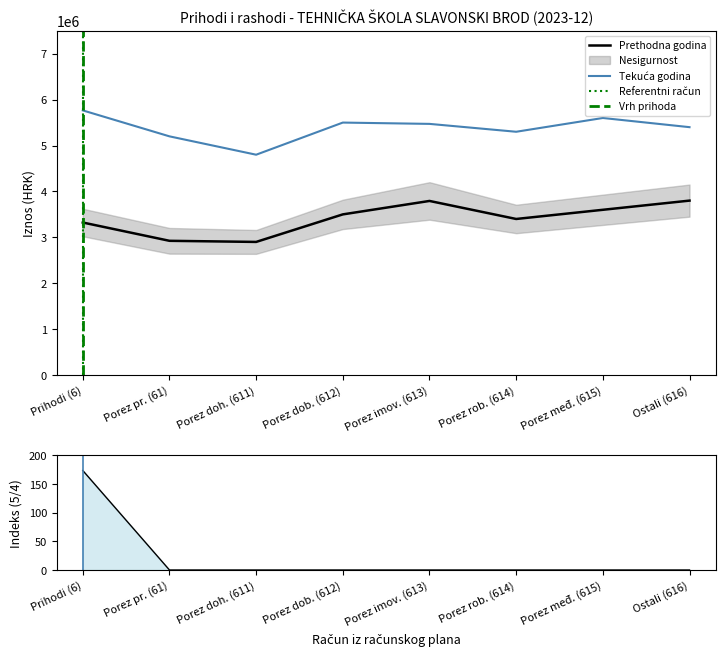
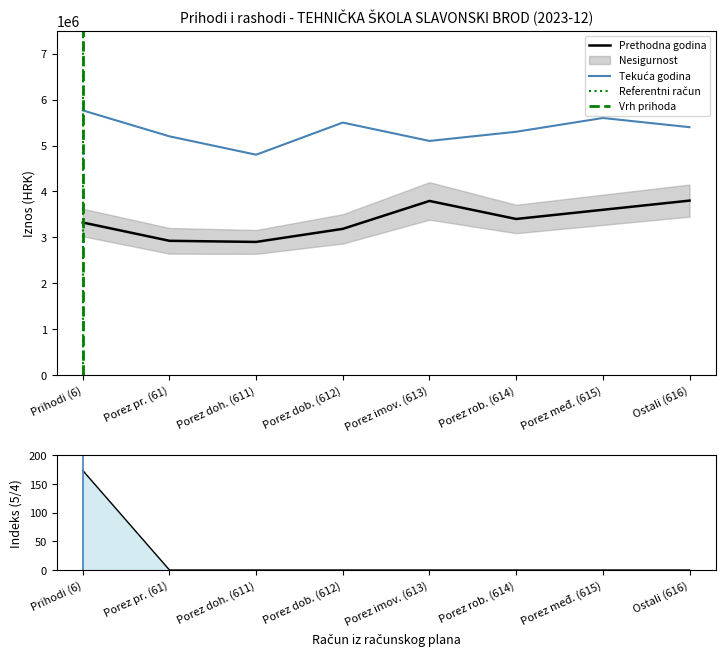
Prihodi i rashodi - TEHNIČKA ŠKOLA SLAVONSKI BROD (2023-12), Prethodna godina, Porez dob. (612): 3500000 -> 3200000
Prihodi i rashodi - TEHNIČKA ŠKOLA SLAVONSKI BROD (2023-12), Tekuća godina, Porez imov. (613): 5500000 -> 5100000
